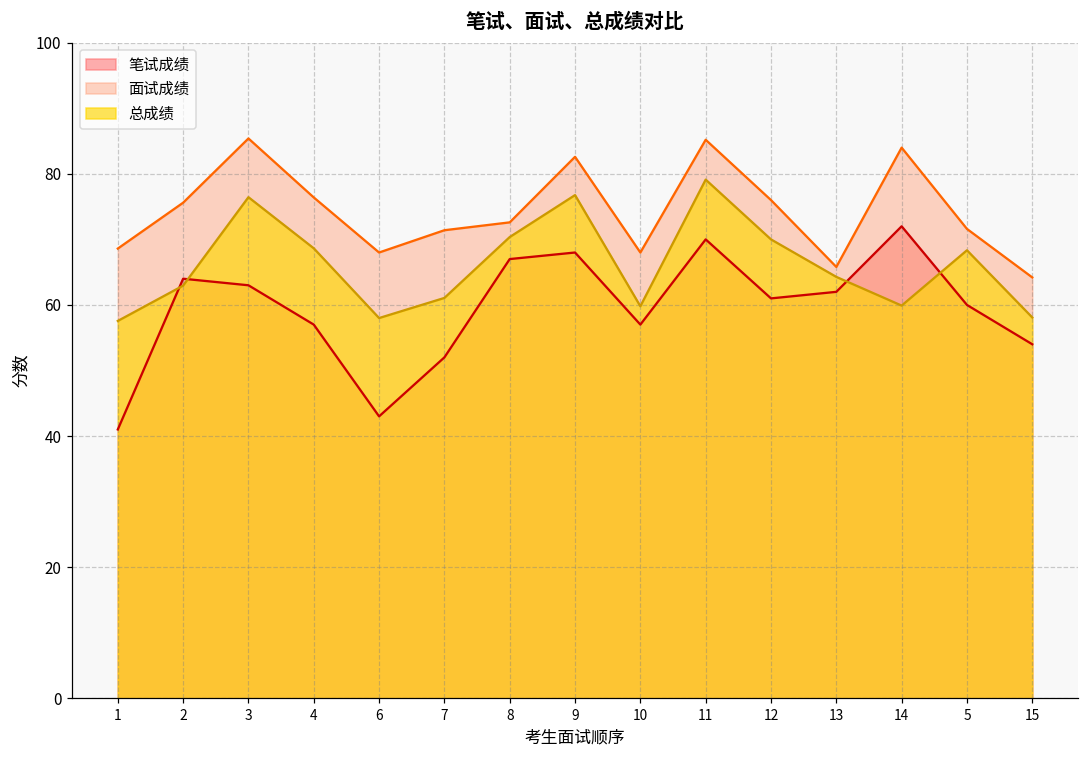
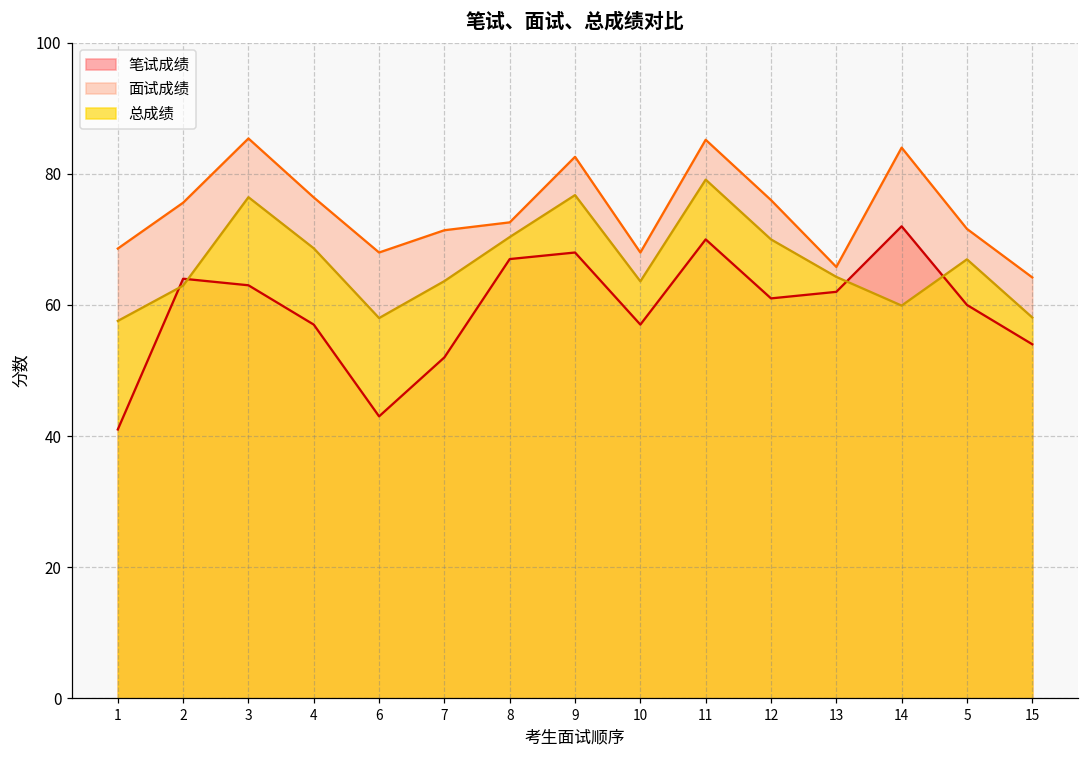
总成绩, 7: 61 -> 64
总成绩, 10: 60 -> 64
总成绩, 5: 68 -> 67
